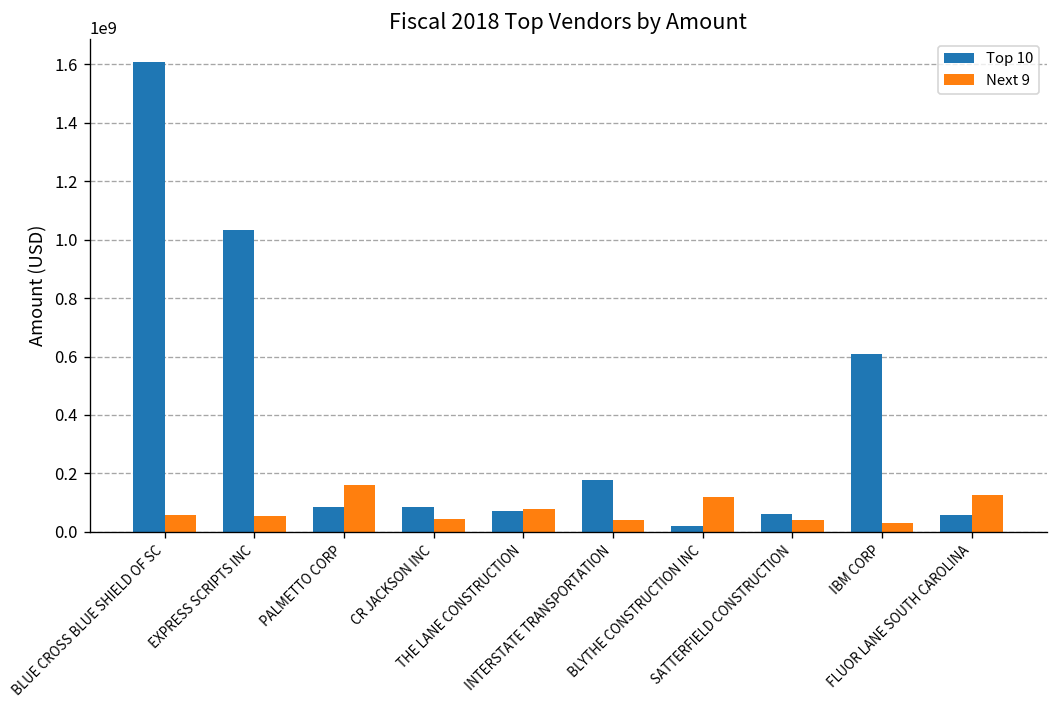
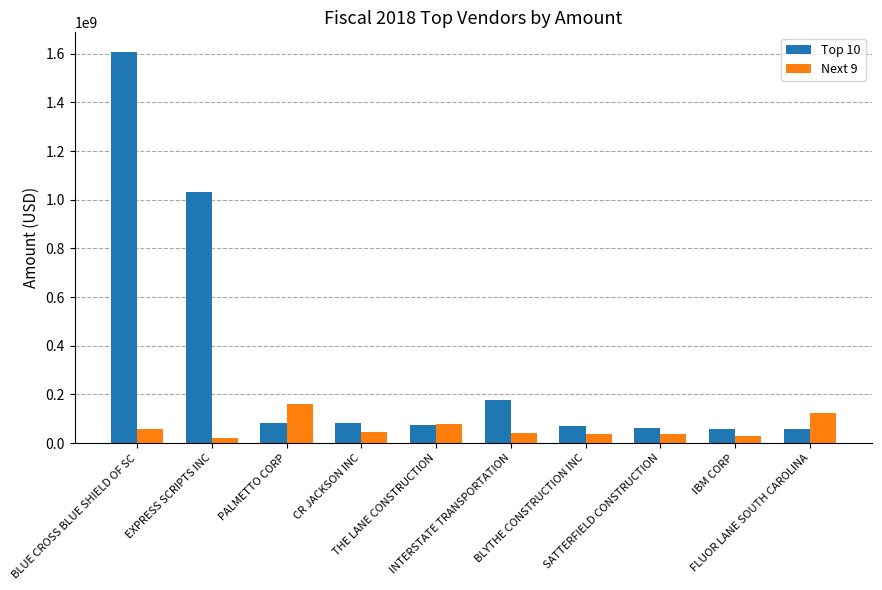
Next 9, EXPRESS SCRIPTS INC: 50000000 -> 20000000
Top 10, BLYTHE CONSTRUCTION INC: 20000000 -> 70000000
Next 9, BLYTHE CONSTRUCTION INC: 120000000 -> 40000000
Top 10, IBM CORP: 610000000 -> 60000000
